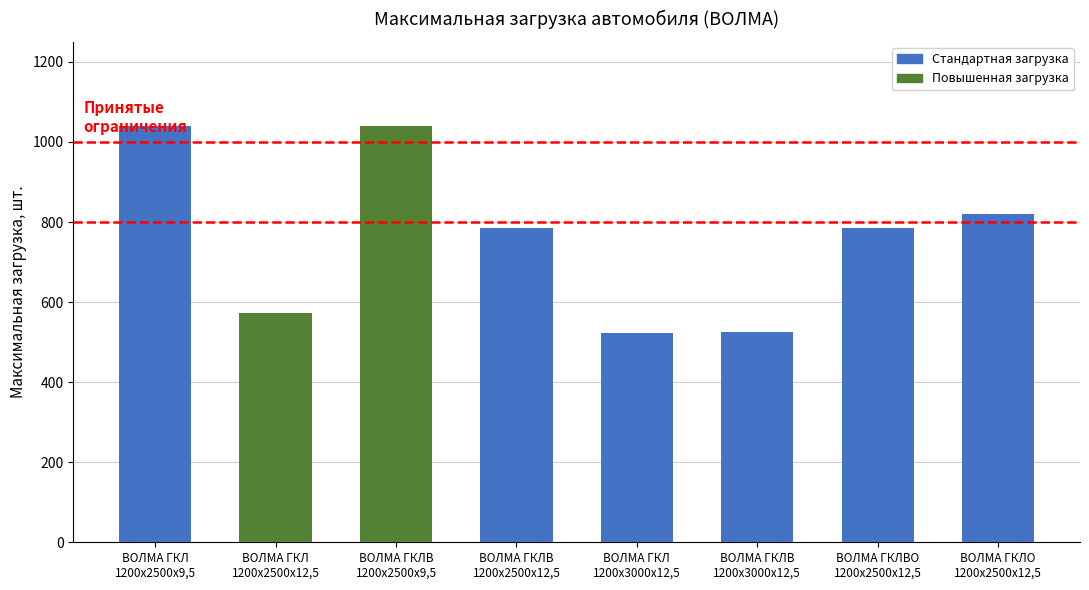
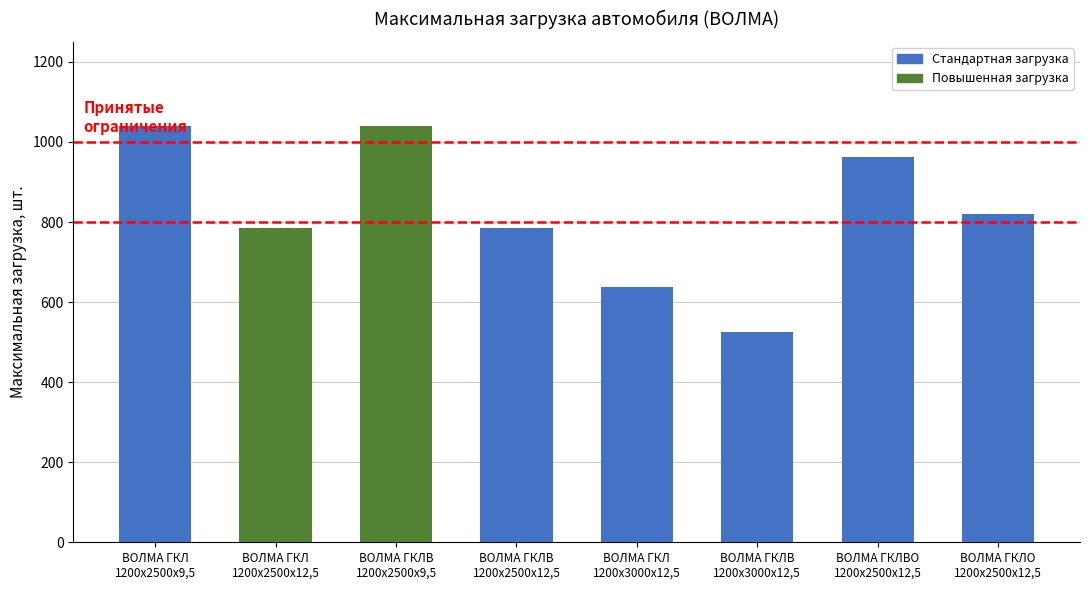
ВОЛМА ГКЛ 1200х2500х12,5: 570 -> 780
ВОЛМА ГКЛ 1200х3000х12,5: 520 -> 640
ВОЛМА ГКЛВО 1200х2500х12,5: 780 -> 960
